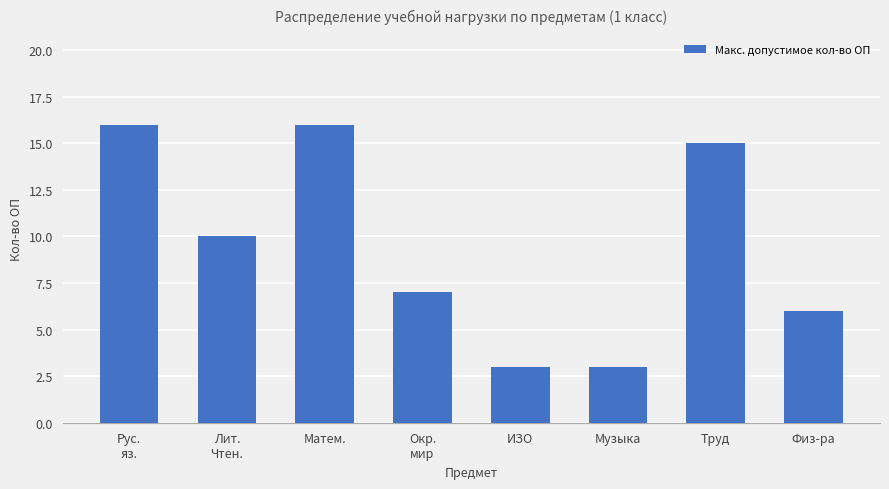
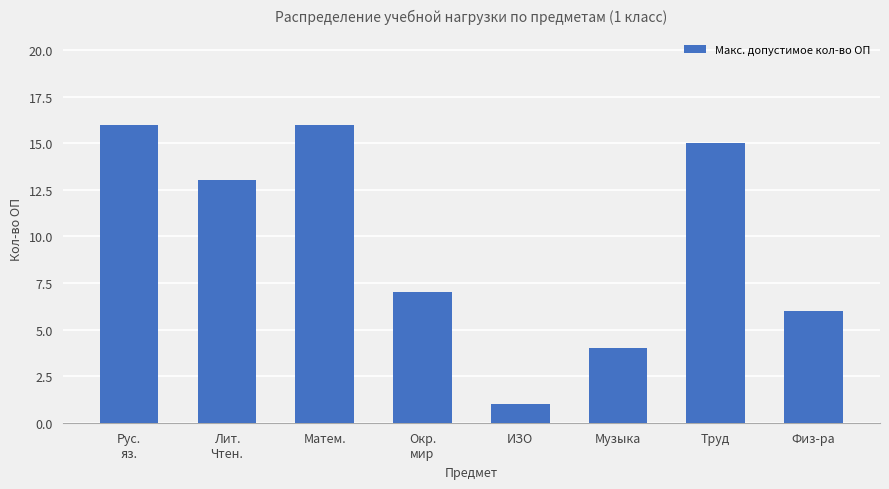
Лит. Чтен.: 10 -> 13
ИЗО: 3 -> 1
Музыка: 3 -> 4
